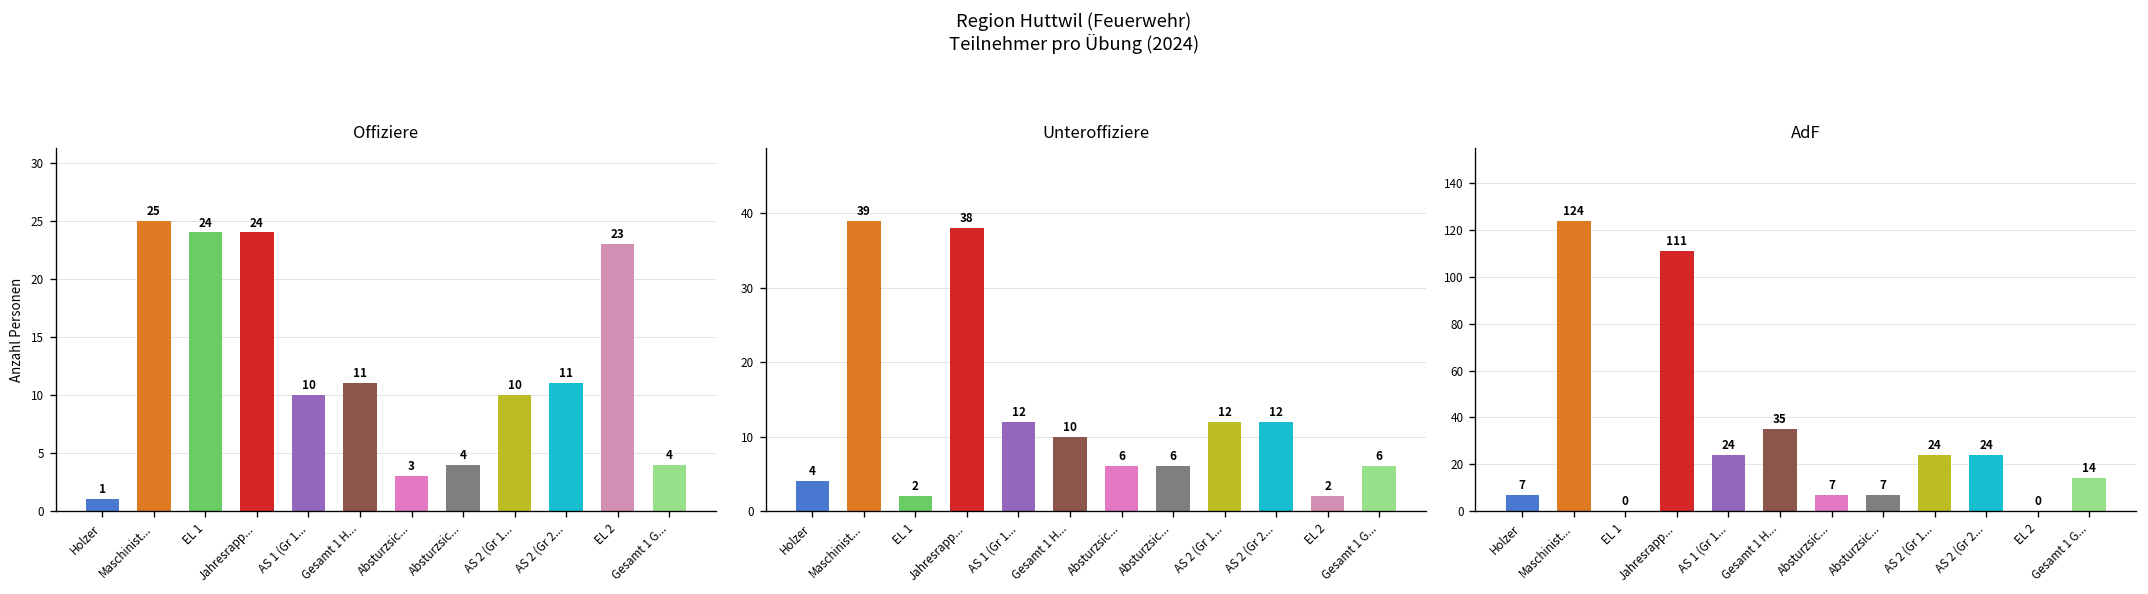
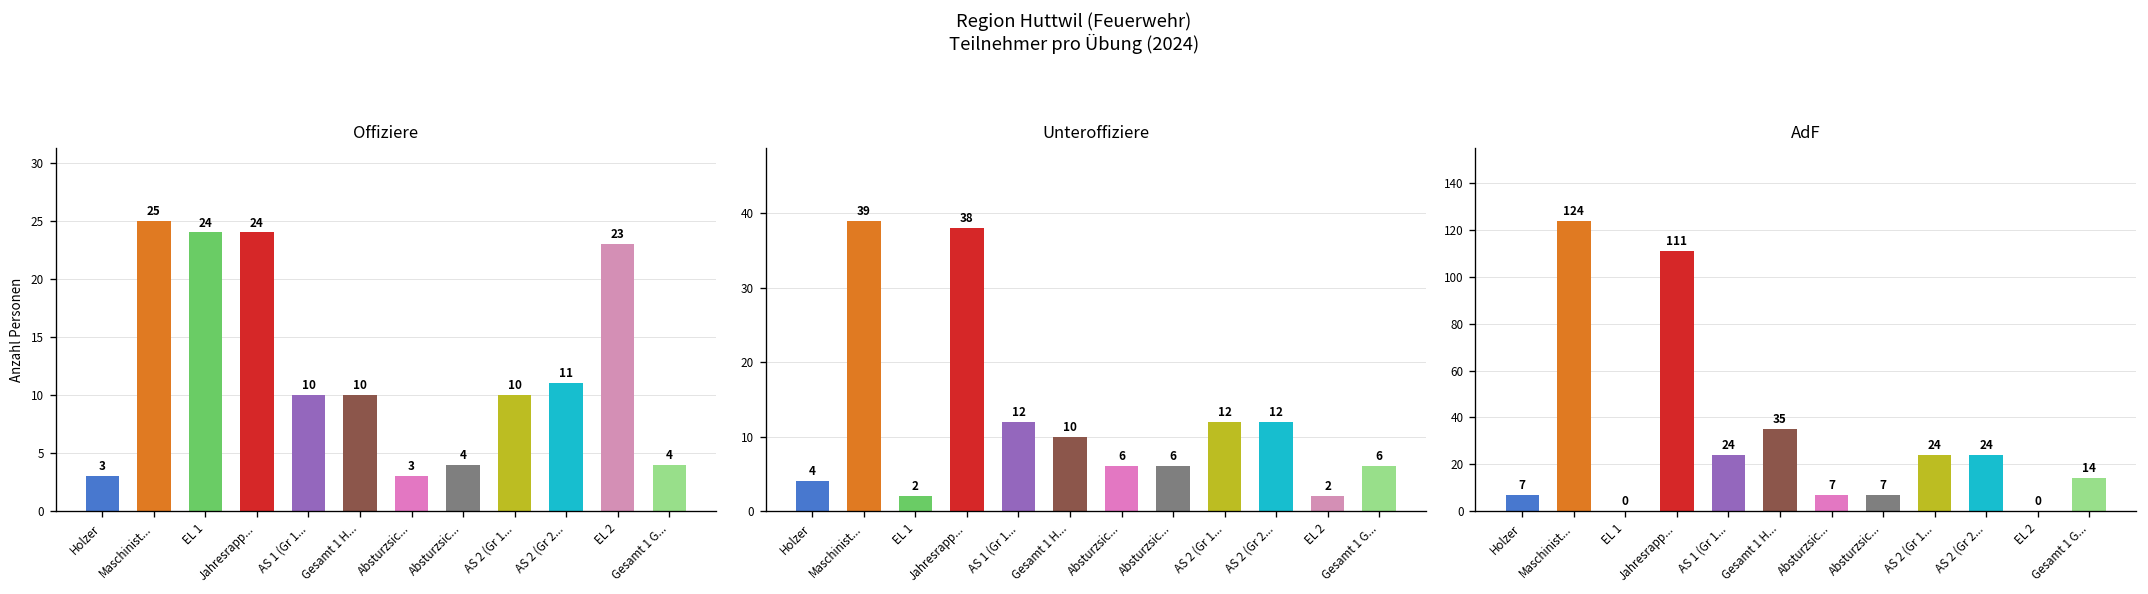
Offiziere, Holzer: 1 -> 3
Offiziere, Gesamt 1 H...: 11 -> 10
